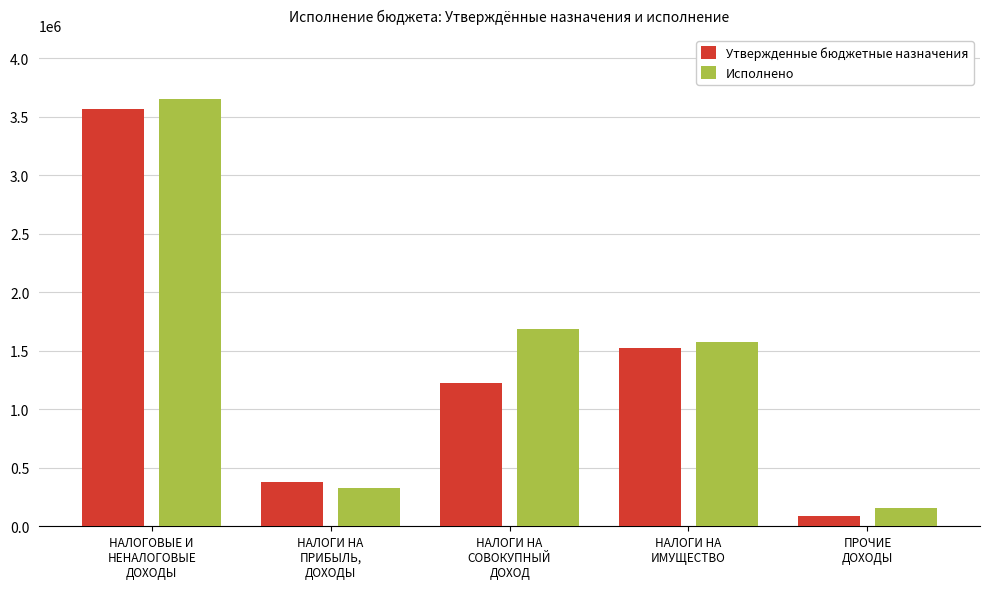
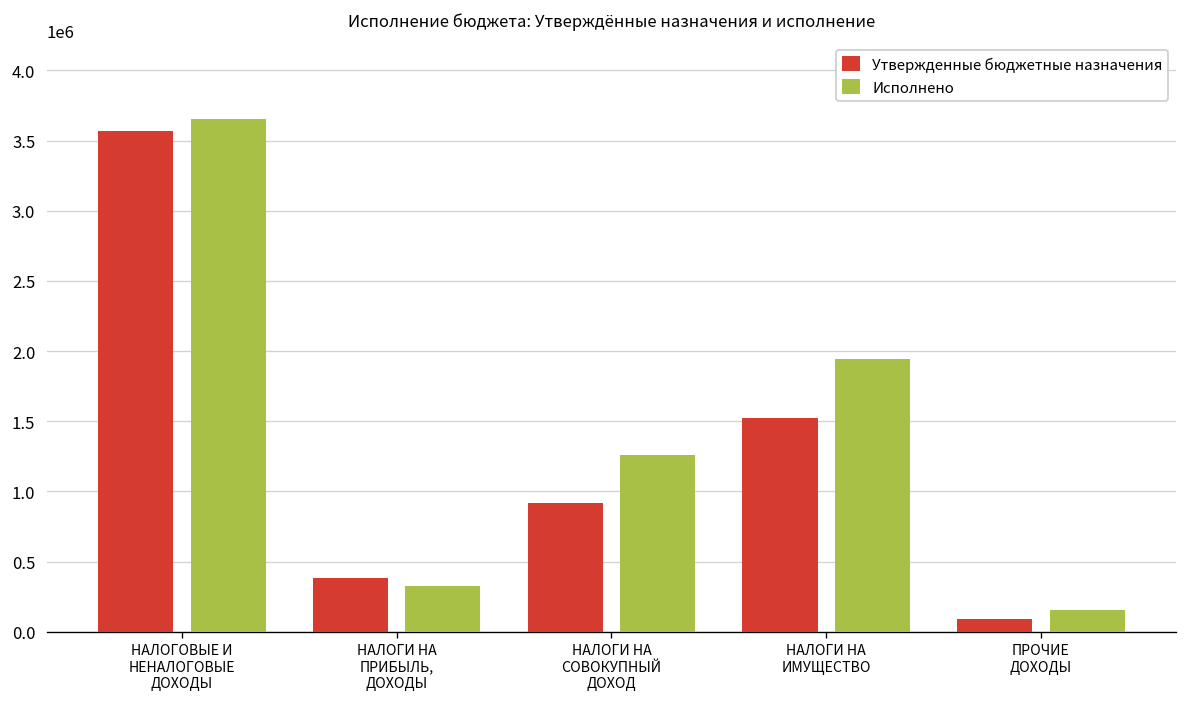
Утвержденные бюджетные назначения, НАЛОГИ НА СОВОКУПНЫЙ ДОХОД: 1220000 -> 920000
Исполнено, НАЛОГИ НА СОВОКУПНЫЙ ДОХОД: 1690000 -> 1260000
Исполнено, НАЛОГИ НА ИМУЩЕСТВО: 1580000 -> 1940000
